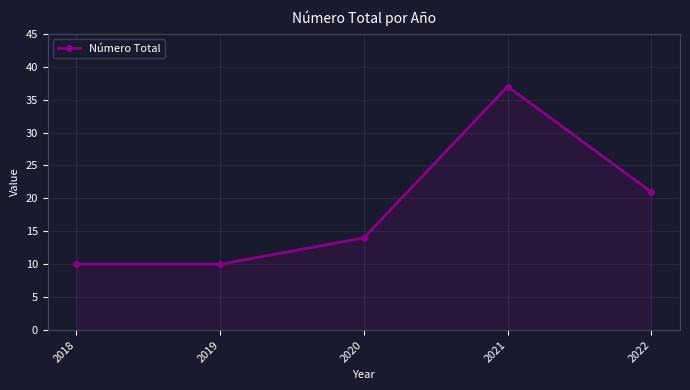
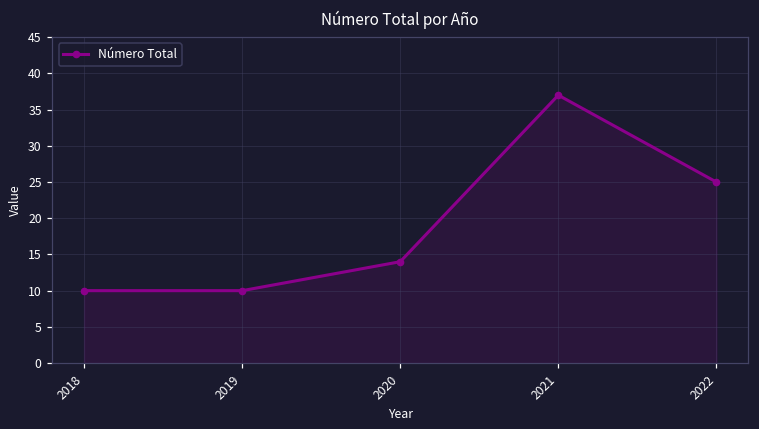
2022: 21 -> 25
